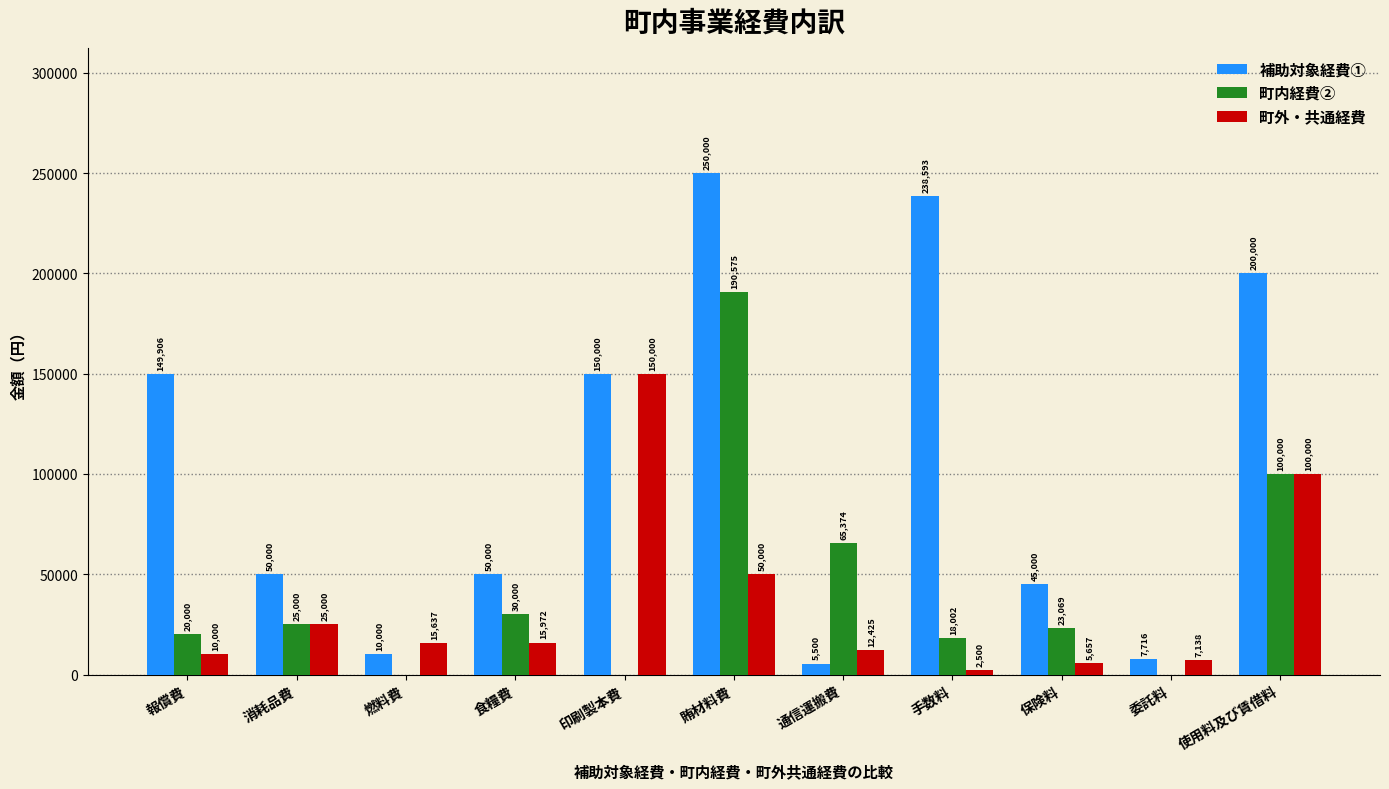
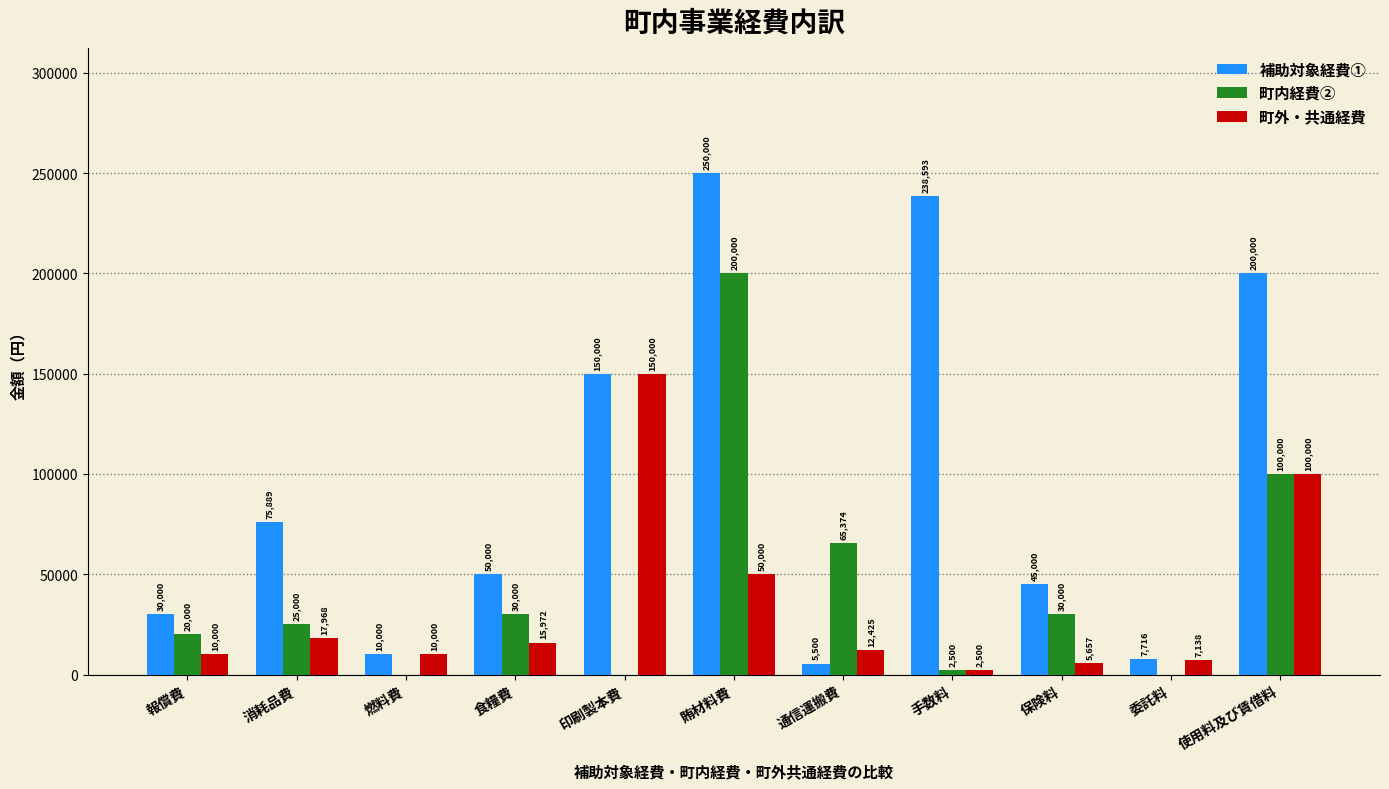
補助対象経費①, 報償費: 149,906 -> 30,000
補助対象経費①, 消耗品費: 50,000 -> 75,889
町外・共通経費, 消耗品費: 25,000 -> 17,968
町外・共通経費, 燃料費: 15,637 -> 10,000
町内経費②, 賄材料費: 190,575 -> 200,000
町内経費②, 手数料: 18,002 -> 2,500
町内経費②, 保険料: 23,069 -> 30,000
